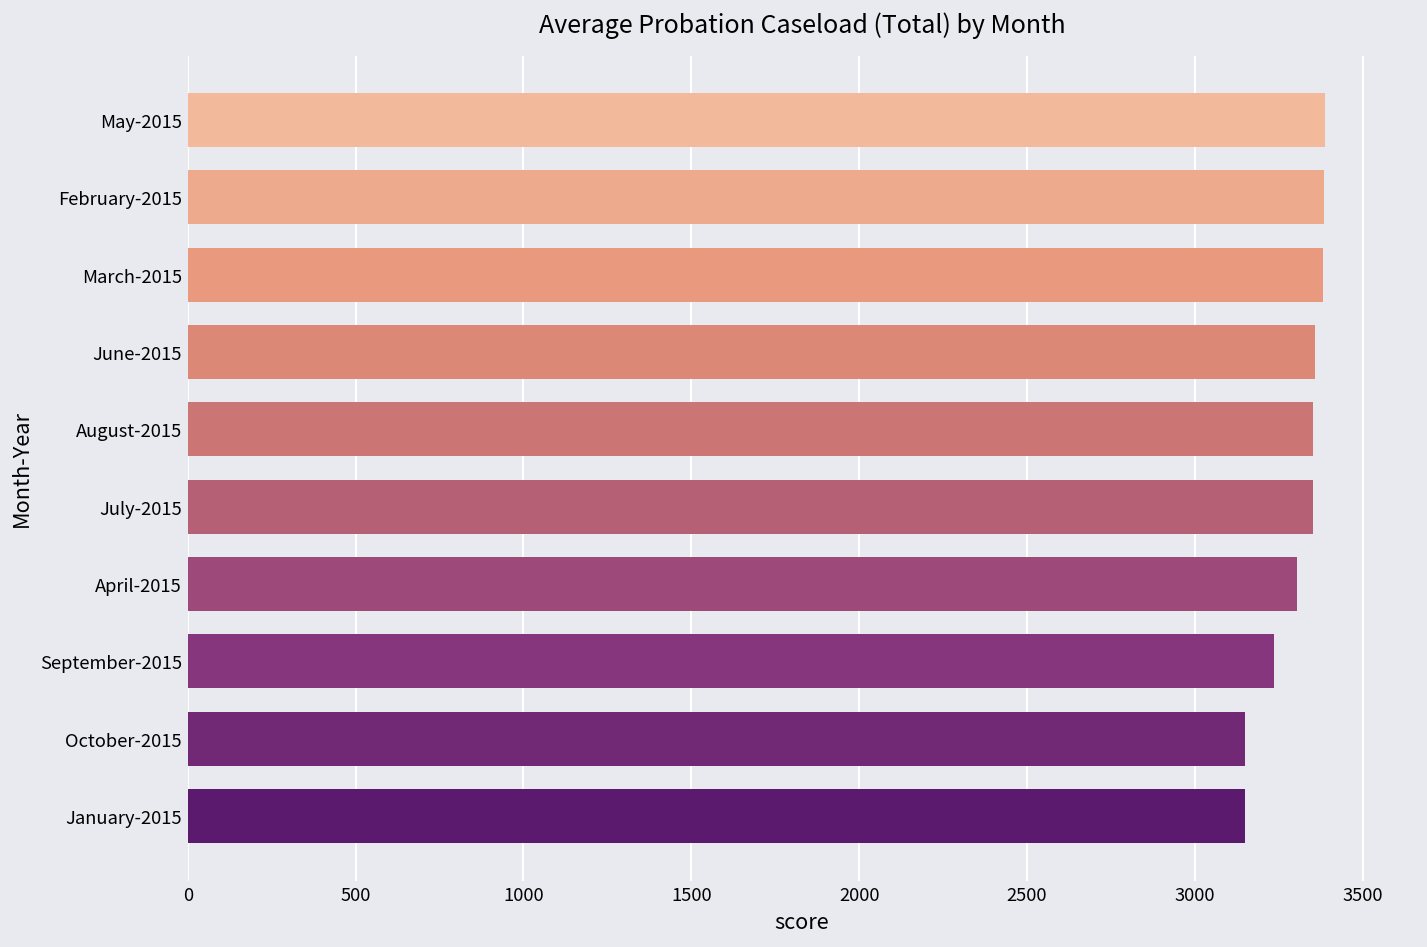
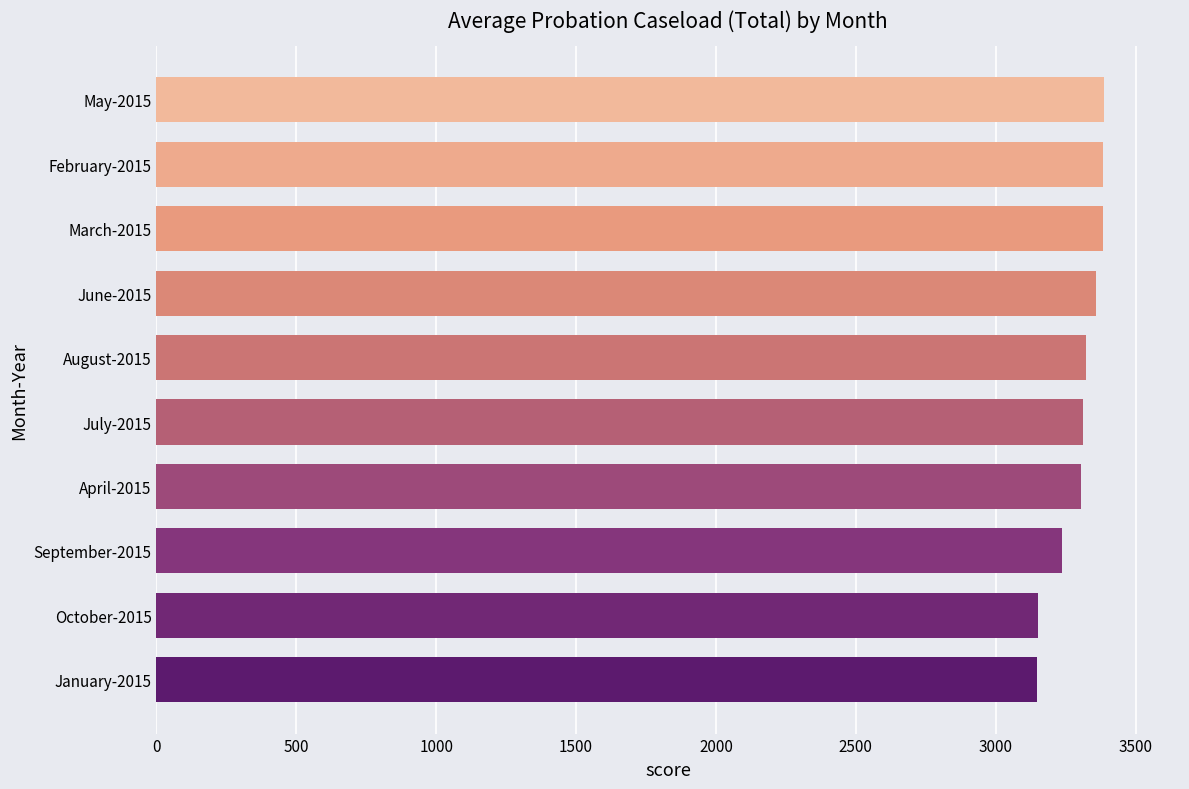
August-2015: 3350 -> 3320
July-2015: 3350 -> 3310
